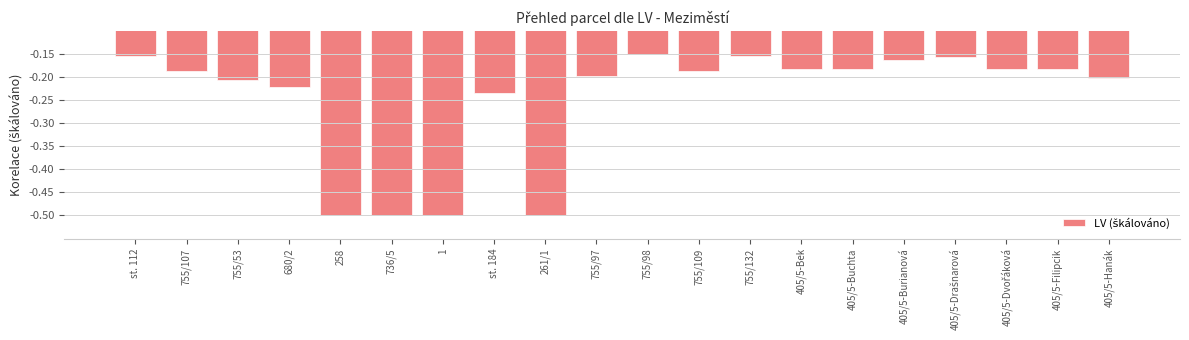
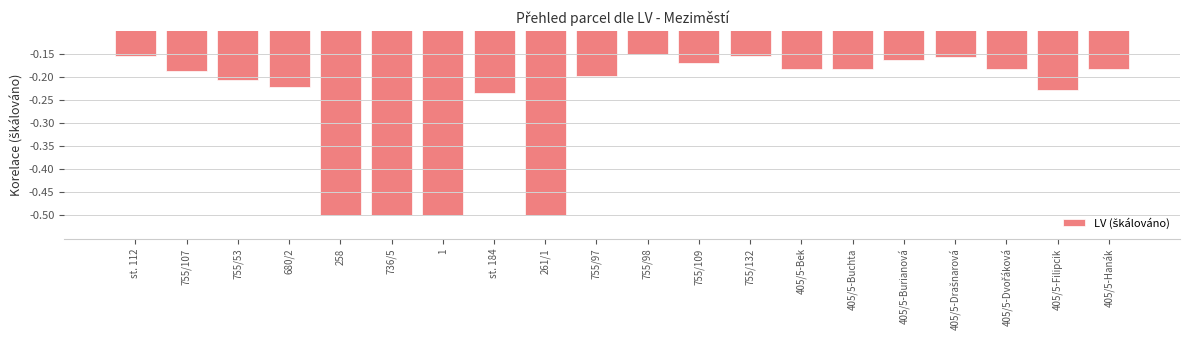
755/109: -0.19 -> -0.17
405/5-Filipcik: -0.18 -> -0.23
405/5-Hanák: -0.20 -> -0.18
